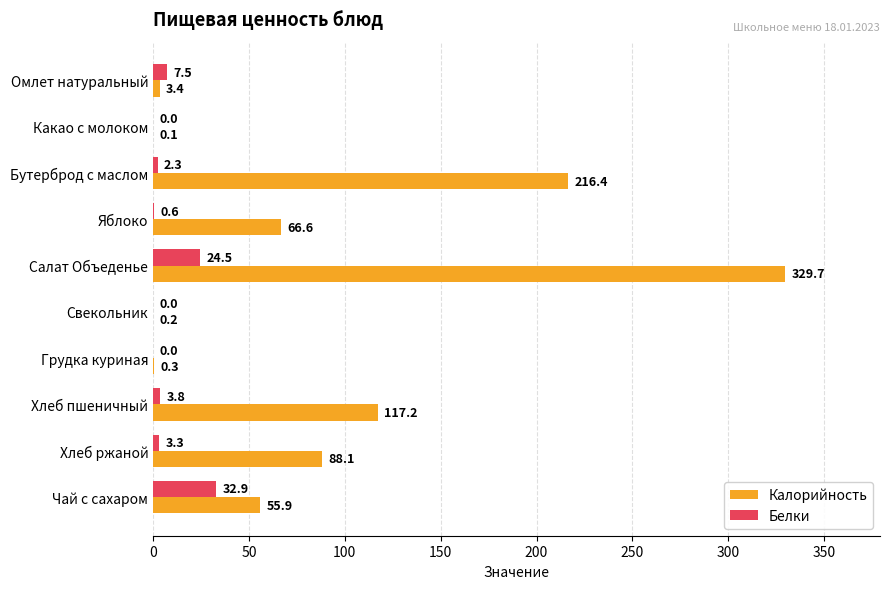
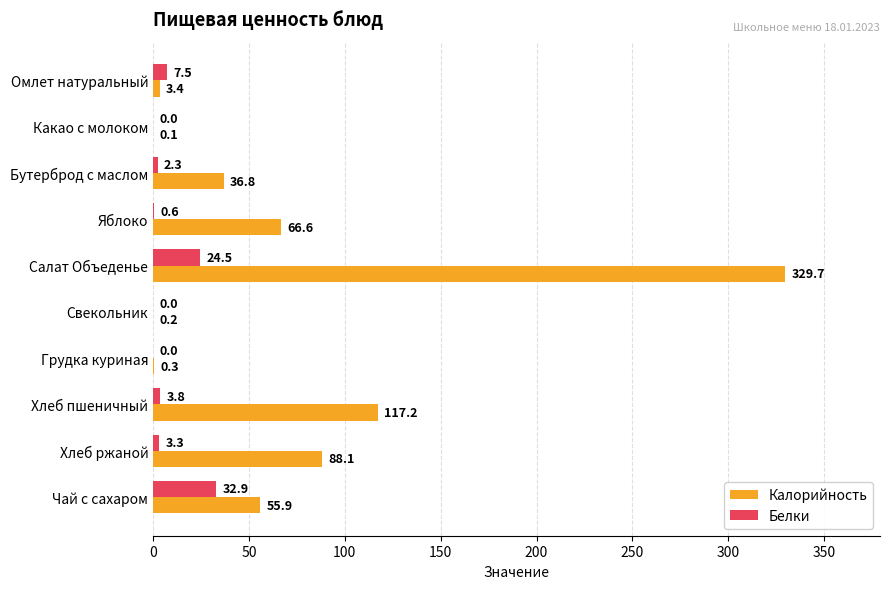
Калорийность, Бутерброд с маслом: 216.4 -> 36.8
